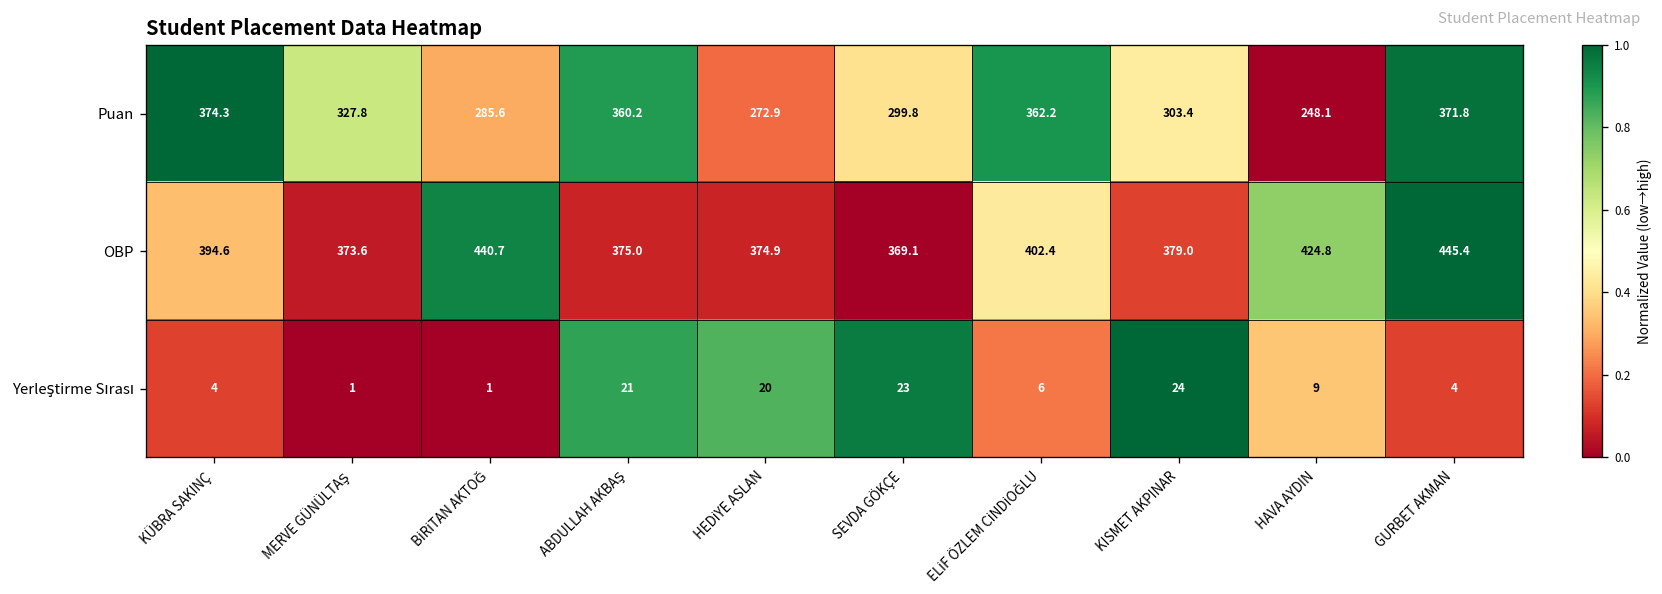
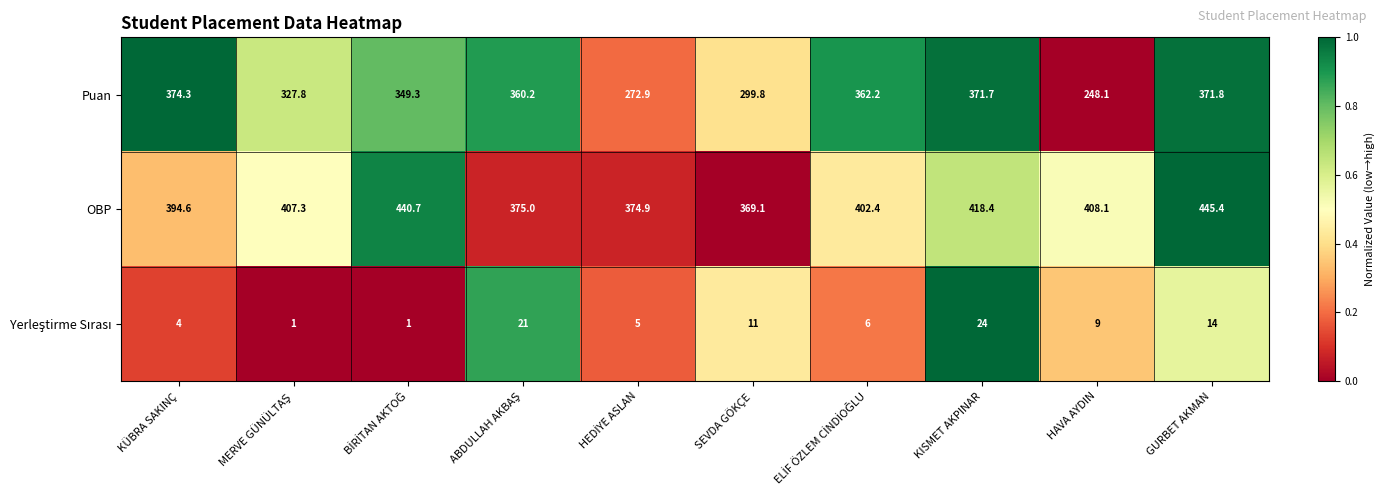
Puan, BİRİTAN AKTOĞ: 285.6 -> 349.3
Puan, KISMET AKPINAR: 303.4 -> 371.7
OBP, MERVE GÜNÜLTAŞ: 373.6 -> 407.3
OBP, KISMET AKPINAR: 379.0 -> 418.4
OBP, HAVA AYDIN: 424.8 -> 408.1
Yerleştirme Sırası, HEDİYE ASLAN: 20 -> 5
Yerleştirme Sırası, SEVDA GÖKÇE: 23 -> 11
Yerleştirme Sırası, GURBET AKMAN: 4 -> 14
